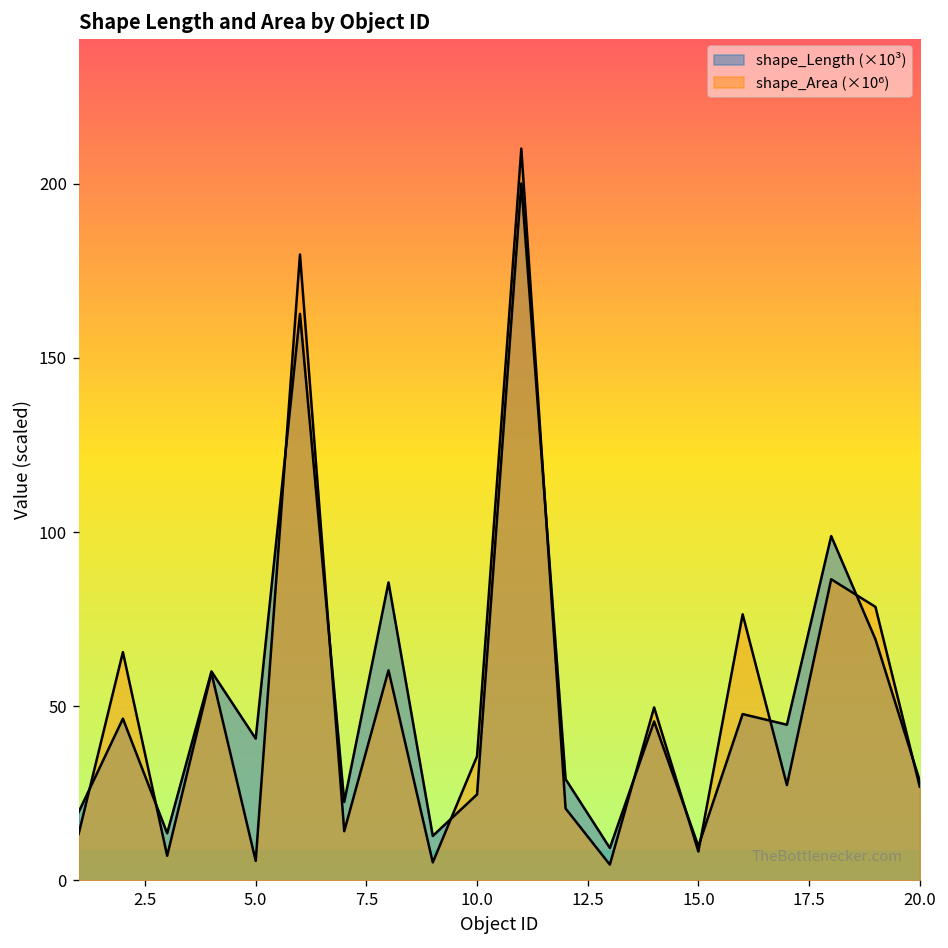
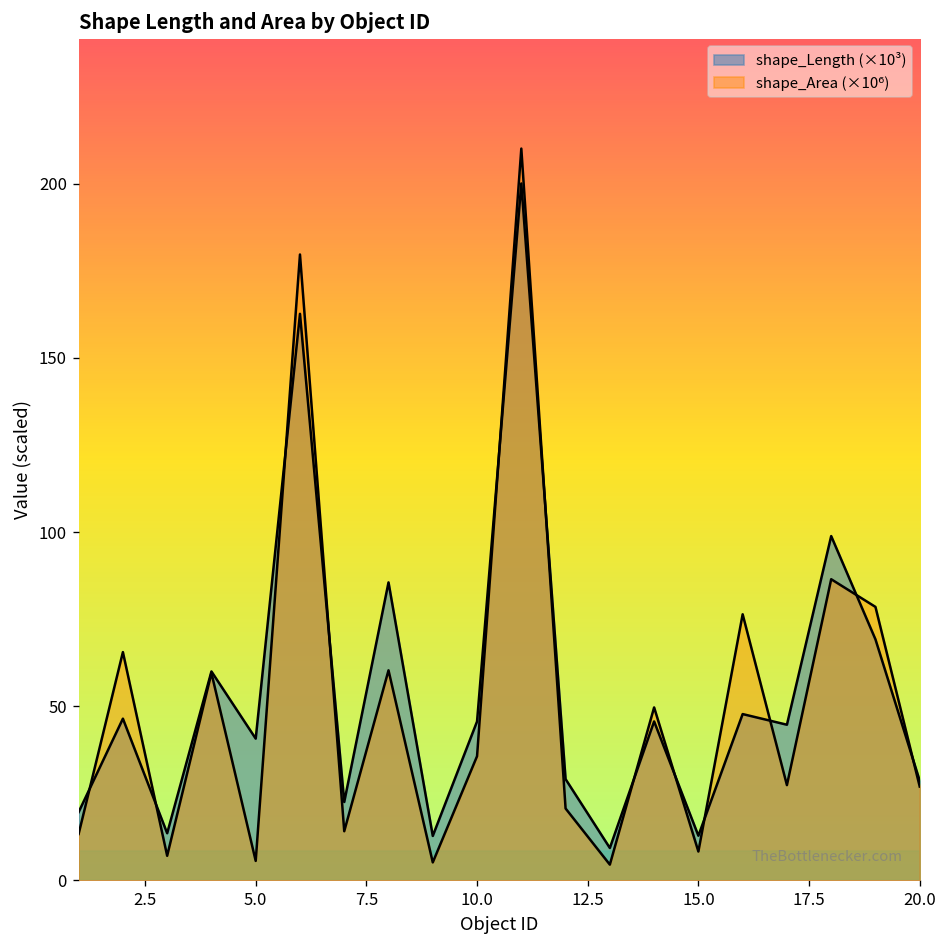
shape_Length (×10³), 10.0: 25 -> 46
shape_Length (×10³), 15.0: 10 -> 13
